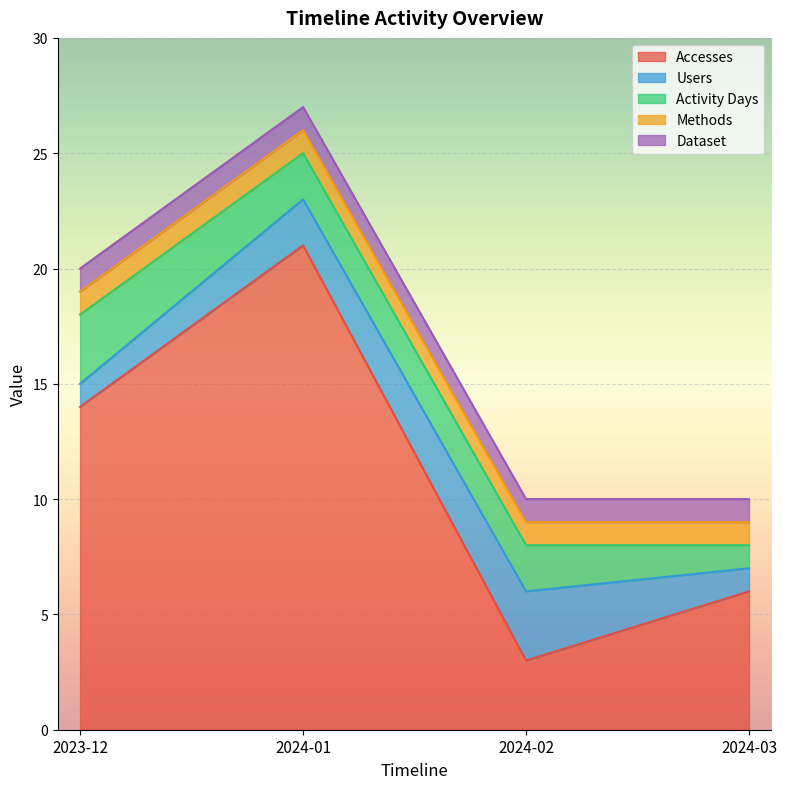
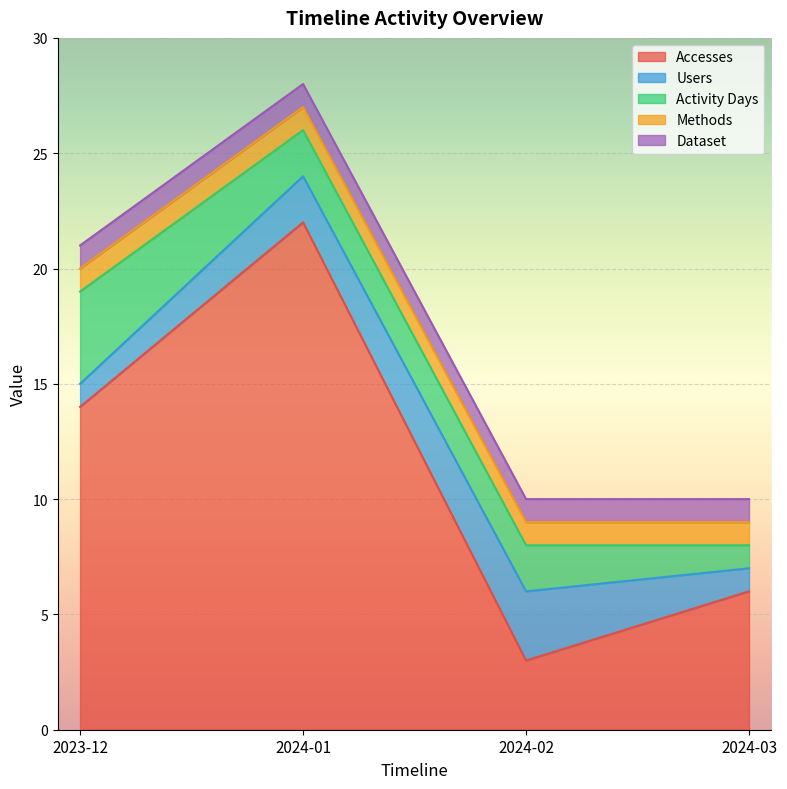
Activity Days, 2023-12: 3 -> 4
Accesses, 2024-01: 21 -> 22
